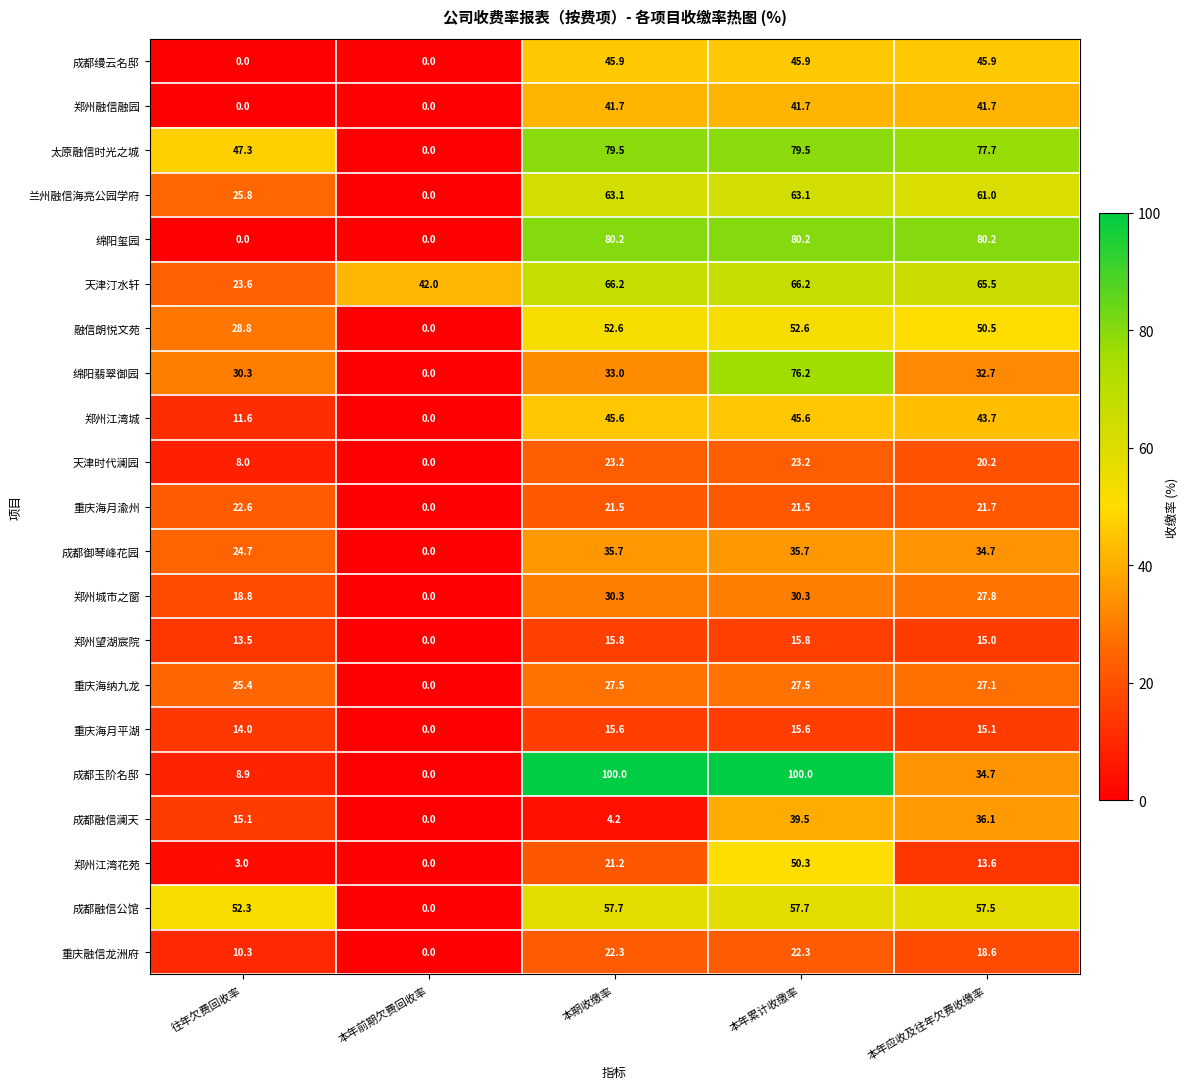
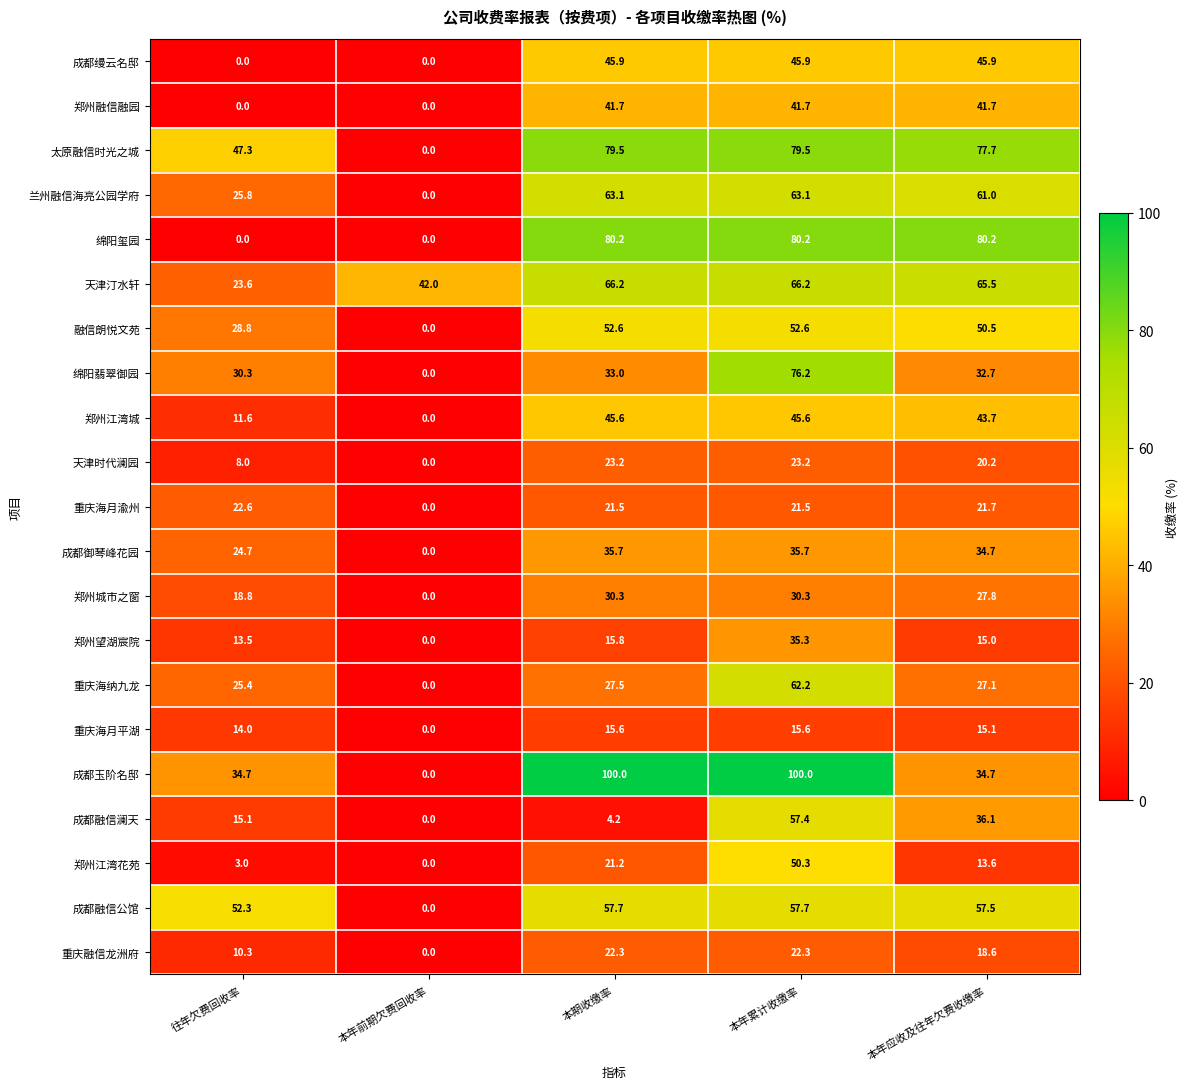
郑州望湖宸院, 本年累计收缴率: 15.8 -> 35.3
重庆海纳九龙, 本年累计收缴率: 27.5 -> 62.2
成都玉阶名邸, 往年欠费回收率: 8.9 -> 34.7
成都融信澜天, 本年累计收缴率: 39.5 -> 57.4
